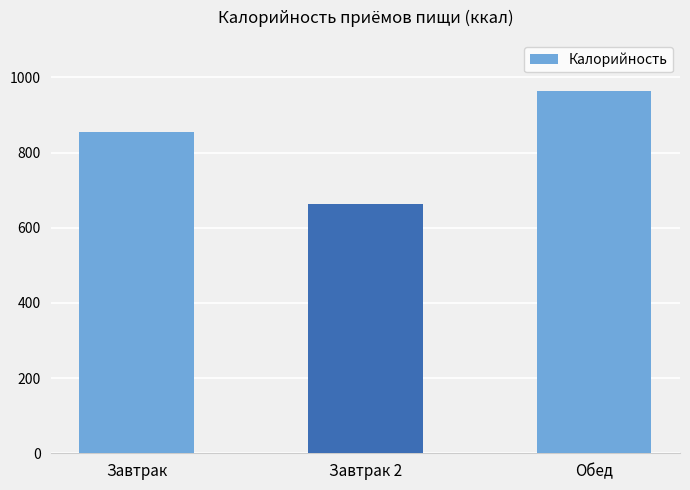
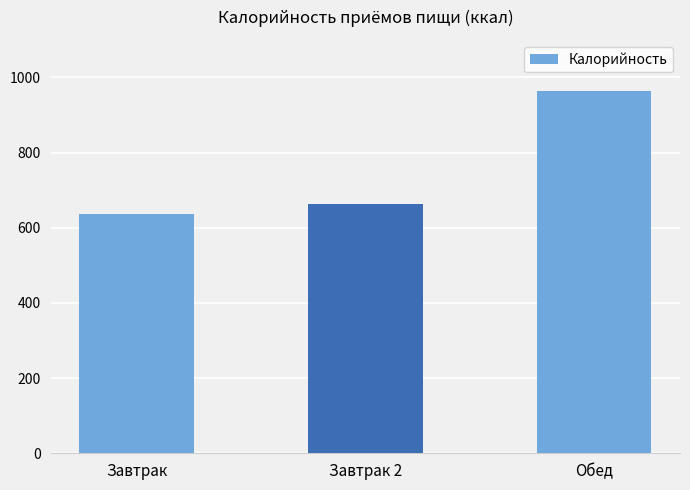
Завтрак: 860 -> 640
